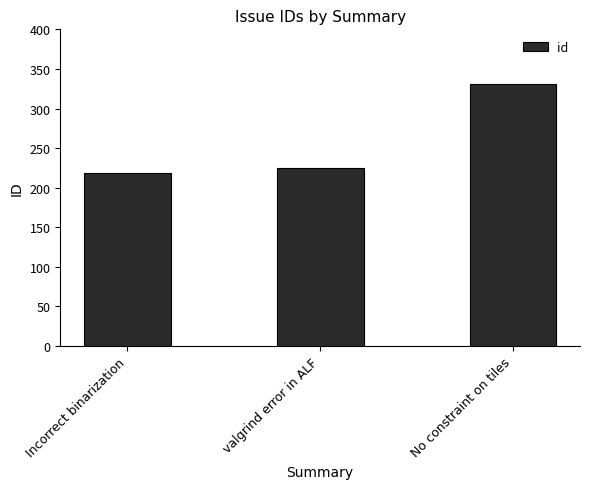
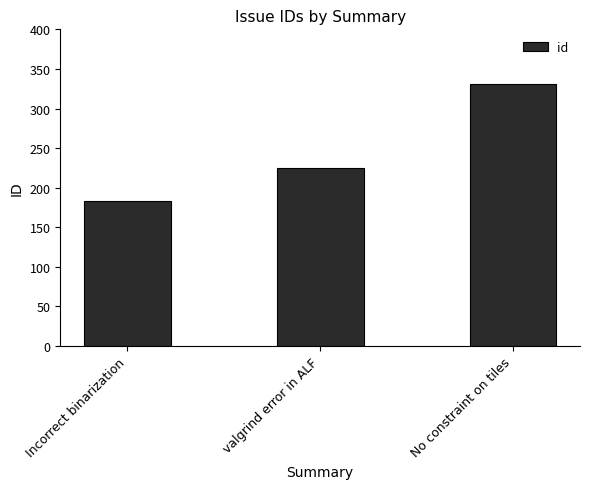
Incorrect binarization: 220 -> 180
